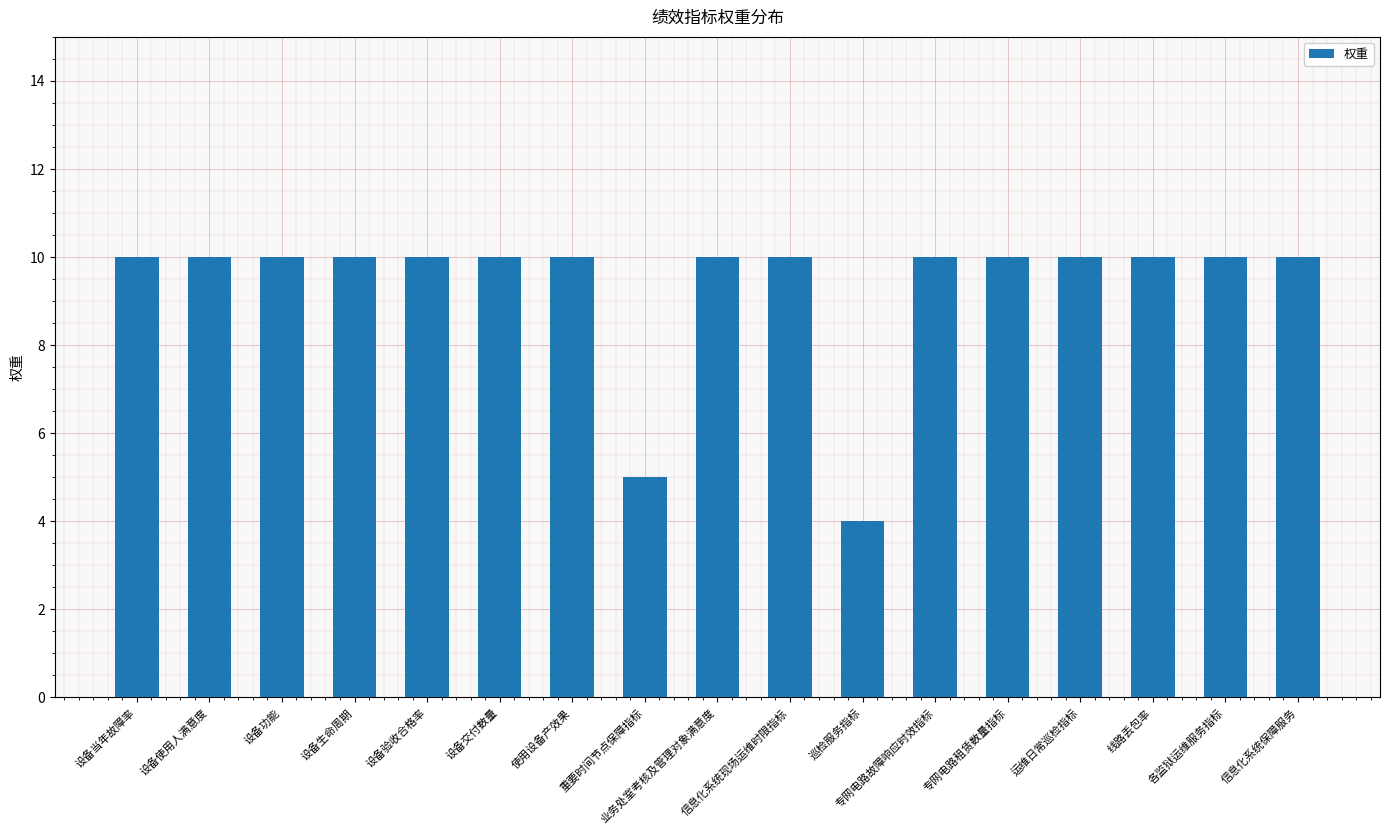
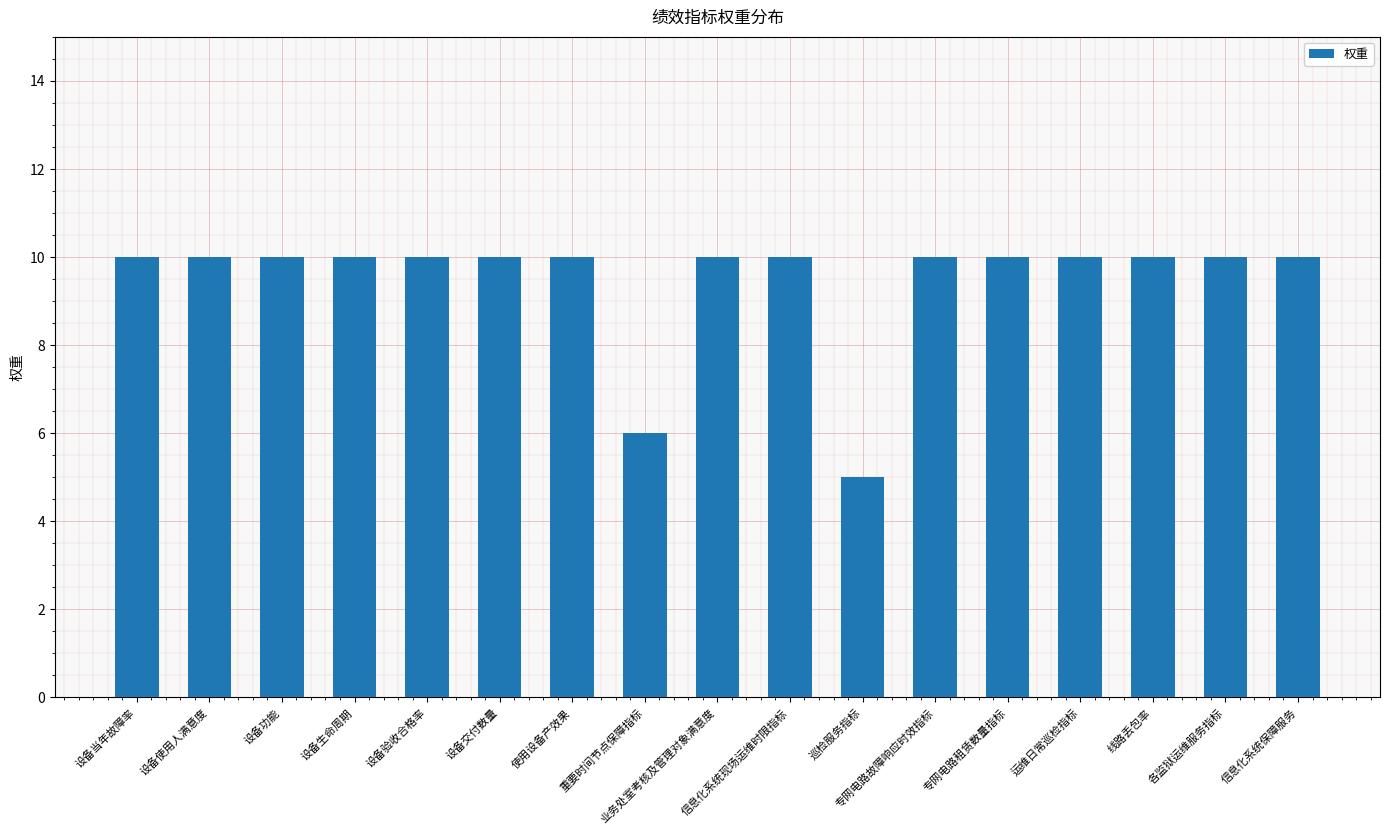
重要时间节点保障指标: 5 -> 6
巡检服务指标: 4 -> 5
